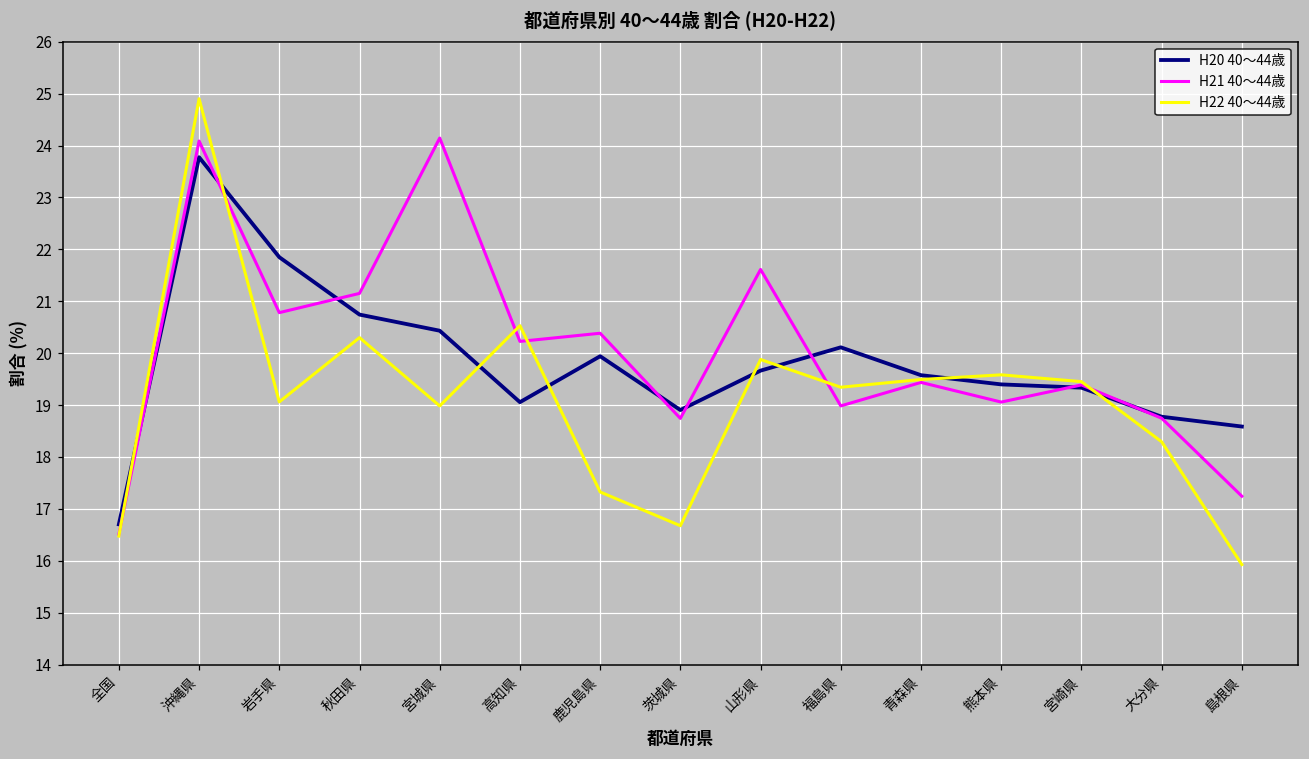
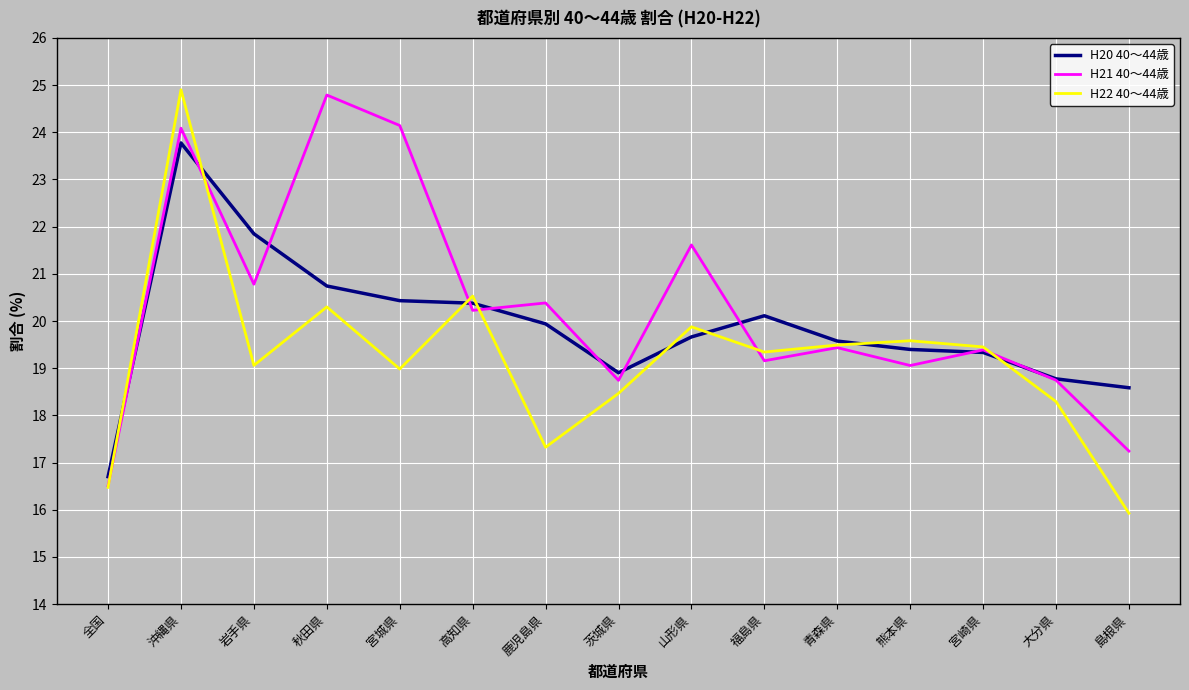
H21 40～44歳, 秋田県: 21.2 -> 24.8
H20 40～44歳, 高知県: 19.1 -> 20.4
H22 40～44歳, 茨城県: 16.7 -> 18.5
H21 40～44歳, 福島県: 19.0 -> 19.2
